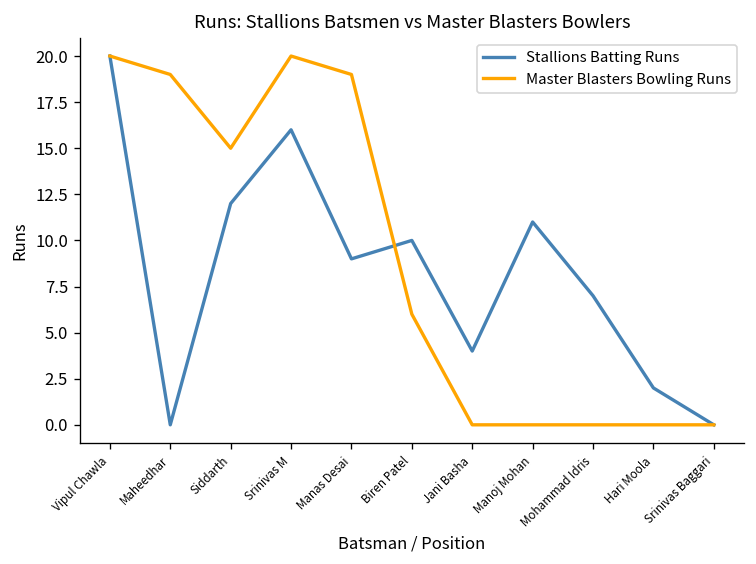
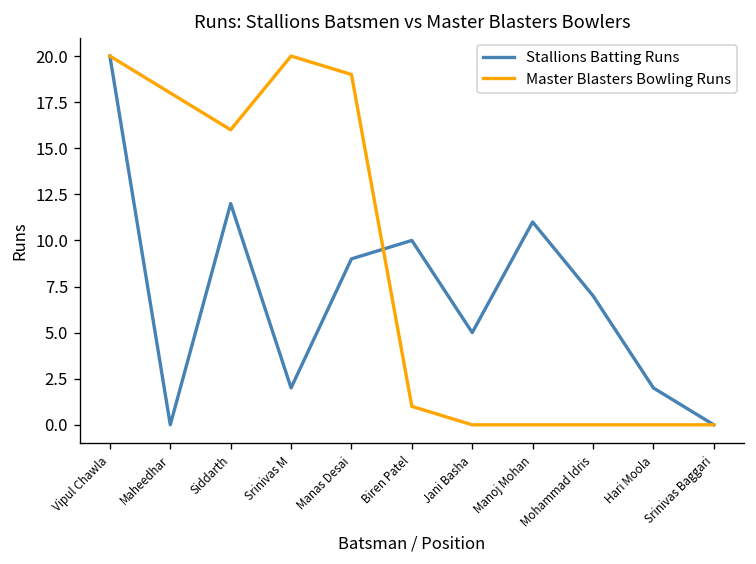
Master Blasters Bowling Runs, Maheedhar: 19 -> 18
Master Blasters Bowling Runs, Siddarth: 15 -> 16
Stallions Batting Runs, Srinivas M: 16 -> 2
Master Blasters Bowling Runs, Biren Patel: 6 -> 1
Stallions Batting Runs, Jani Basha: 4 -> 5
